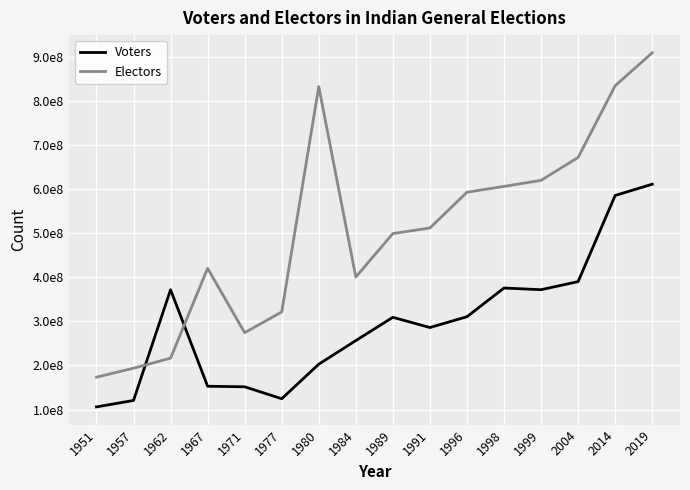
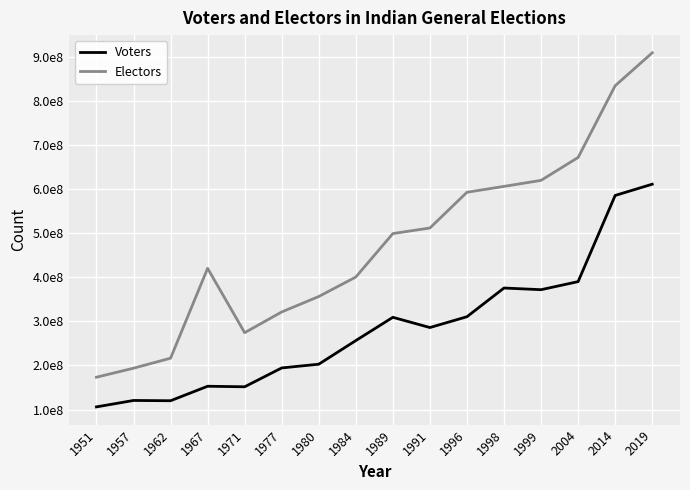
Voters, 1962: 370000000 -> 120000000
Voters, 1977: 120000000 -> 190000000
Electors, 1980: 830000000 -> 360000000
